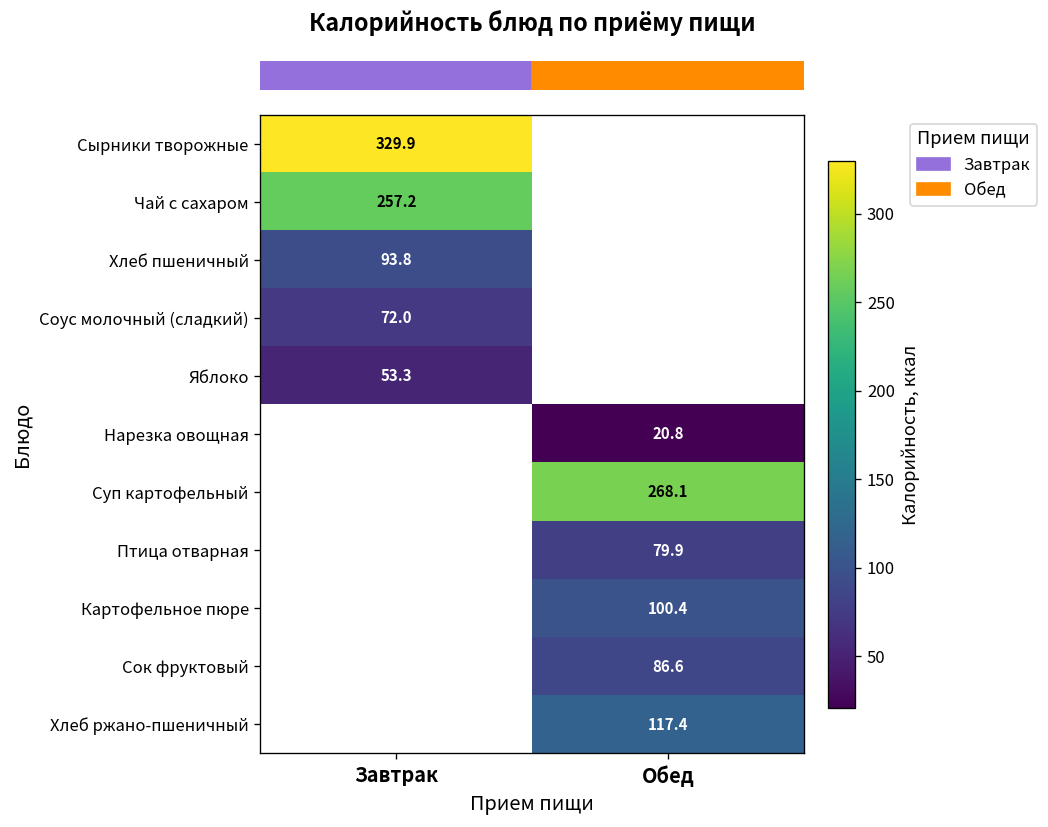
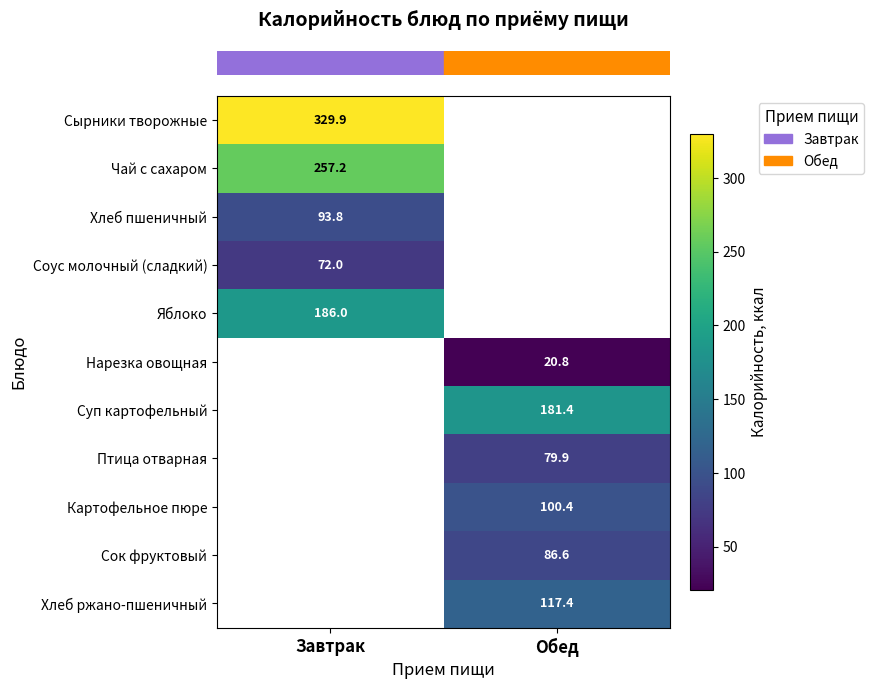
Яблоко, Завтрак: 53.3 -> 186.0
Суп картофельный, Обед: 268.1 -> 181.4
